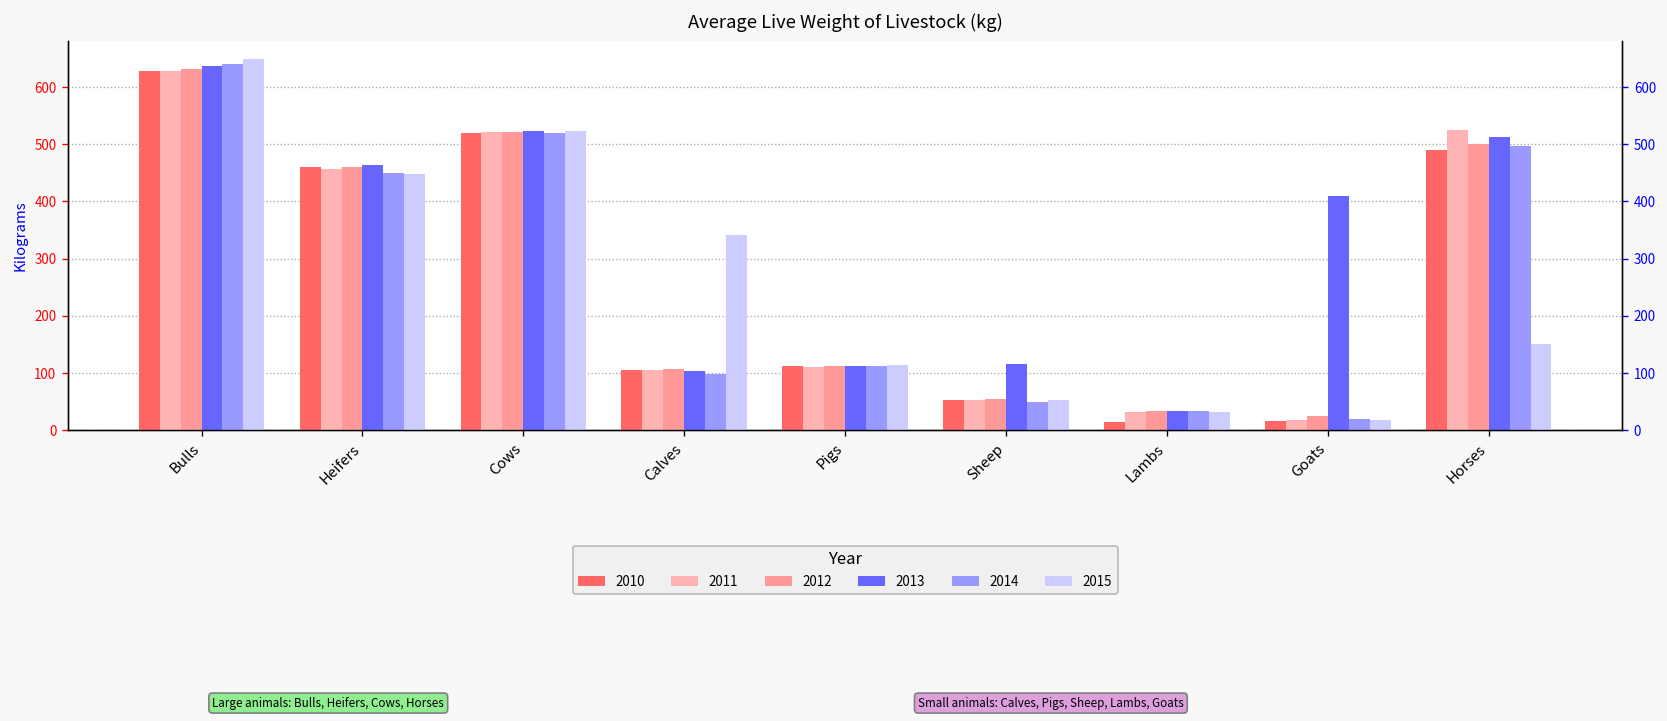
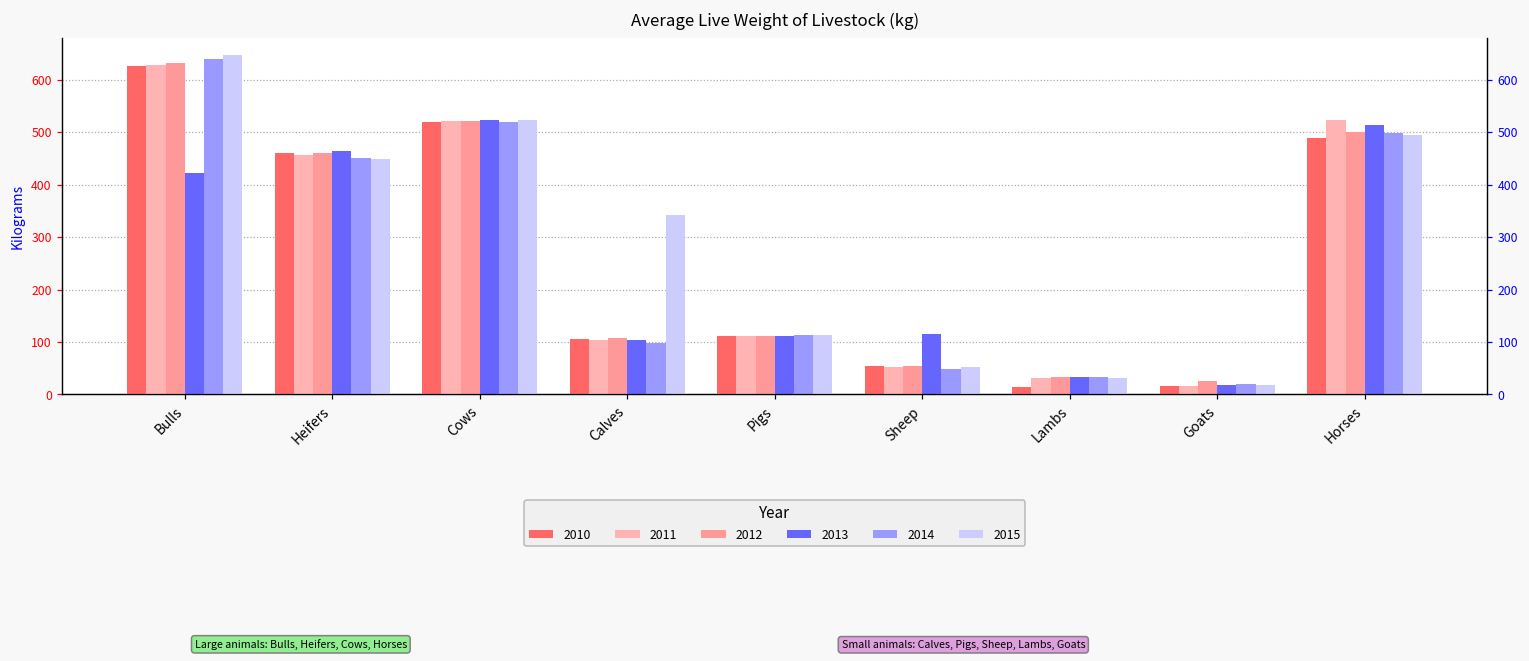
2013, Bulls: 640 -> 420
2013, Goats: 410 -> 20
2015, Horses: 150 -> 490
